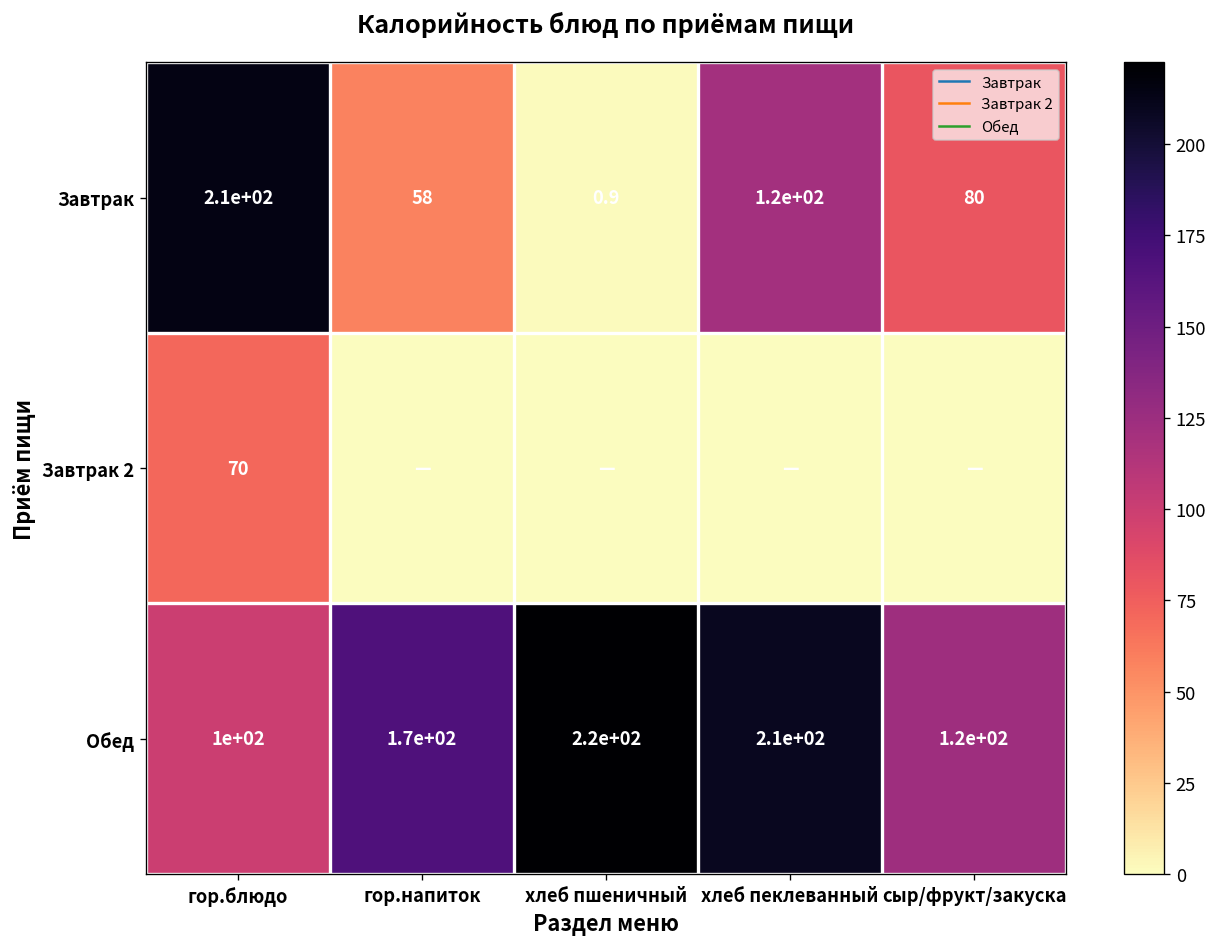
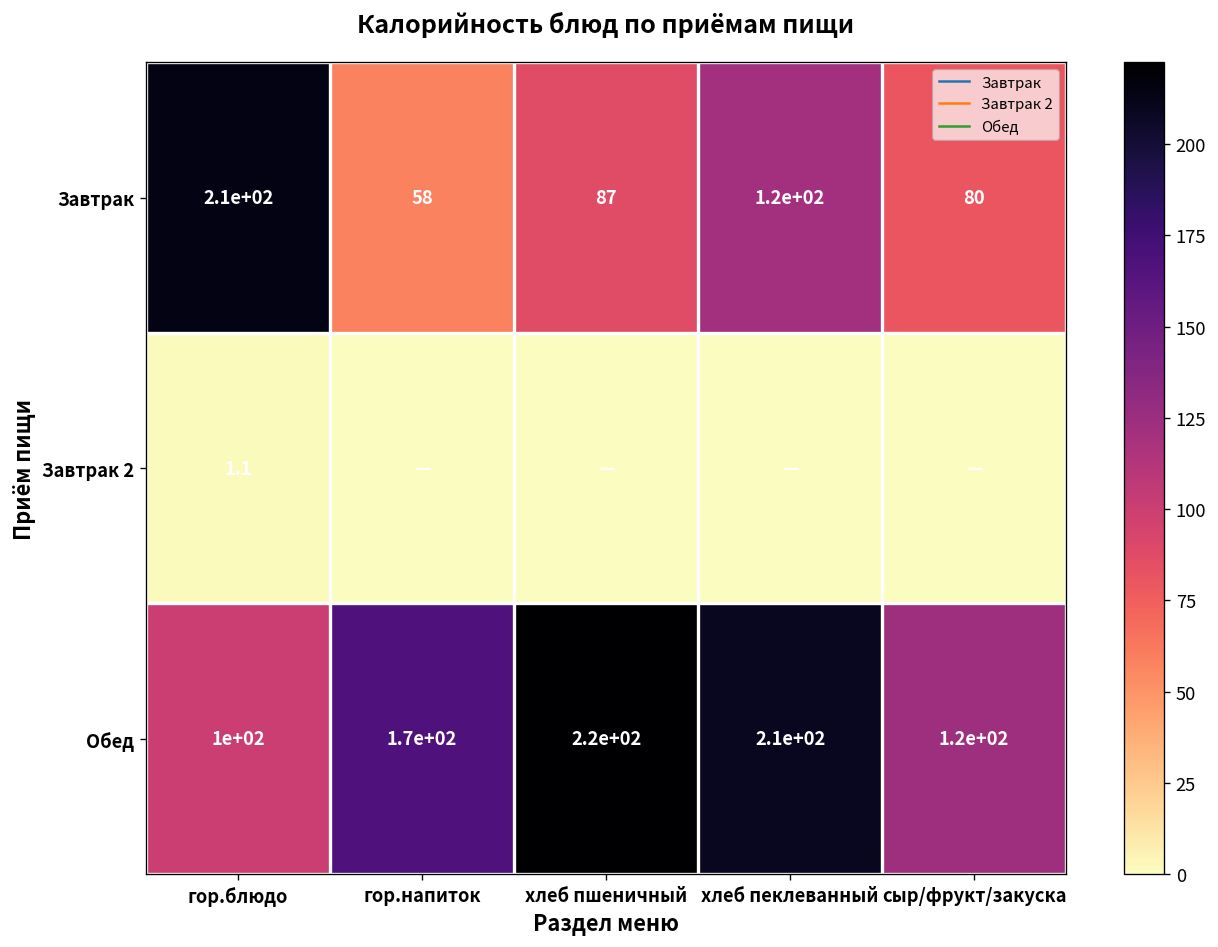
Завтрак, хлеб пшеничный: 0.9 -> 87
Завтрак 2, гор.блюдо: 70 -> 1.1
